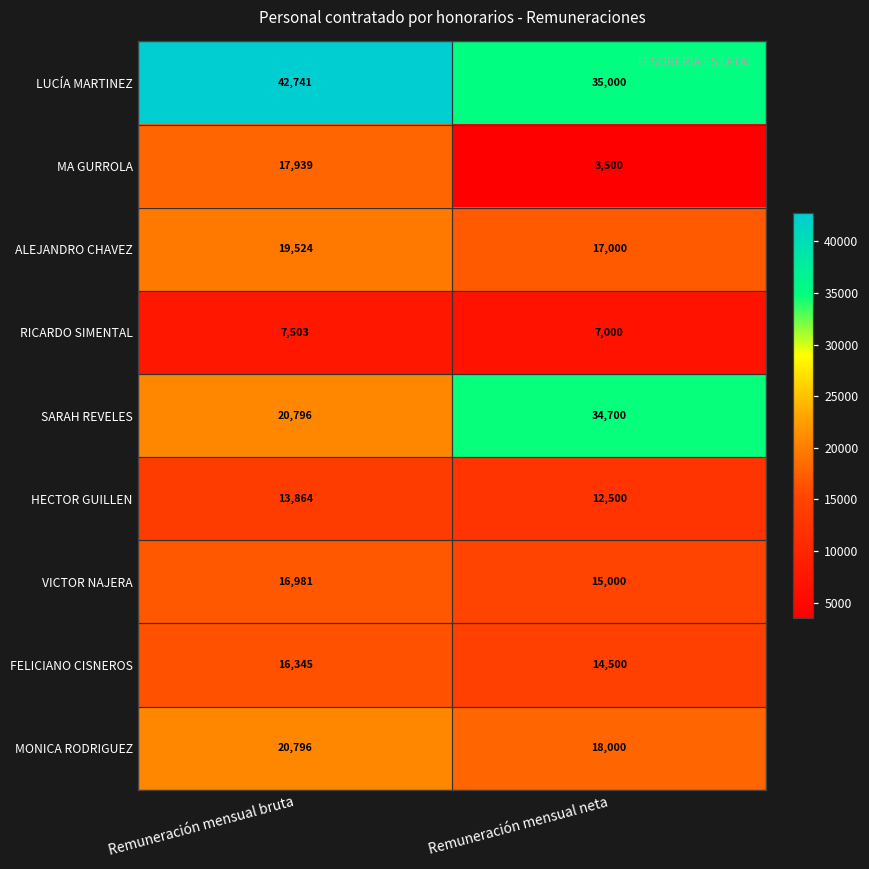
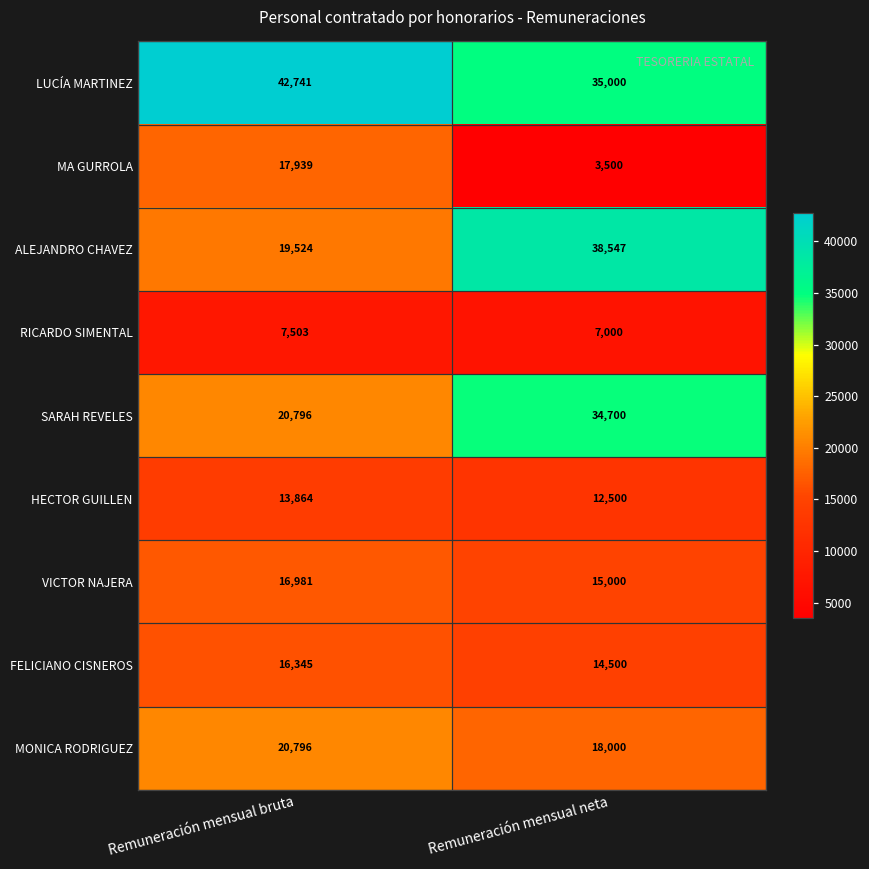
ALEJANDRO CHAVEZ, Remuneración mensual neta: 17,000 -> 38,547
